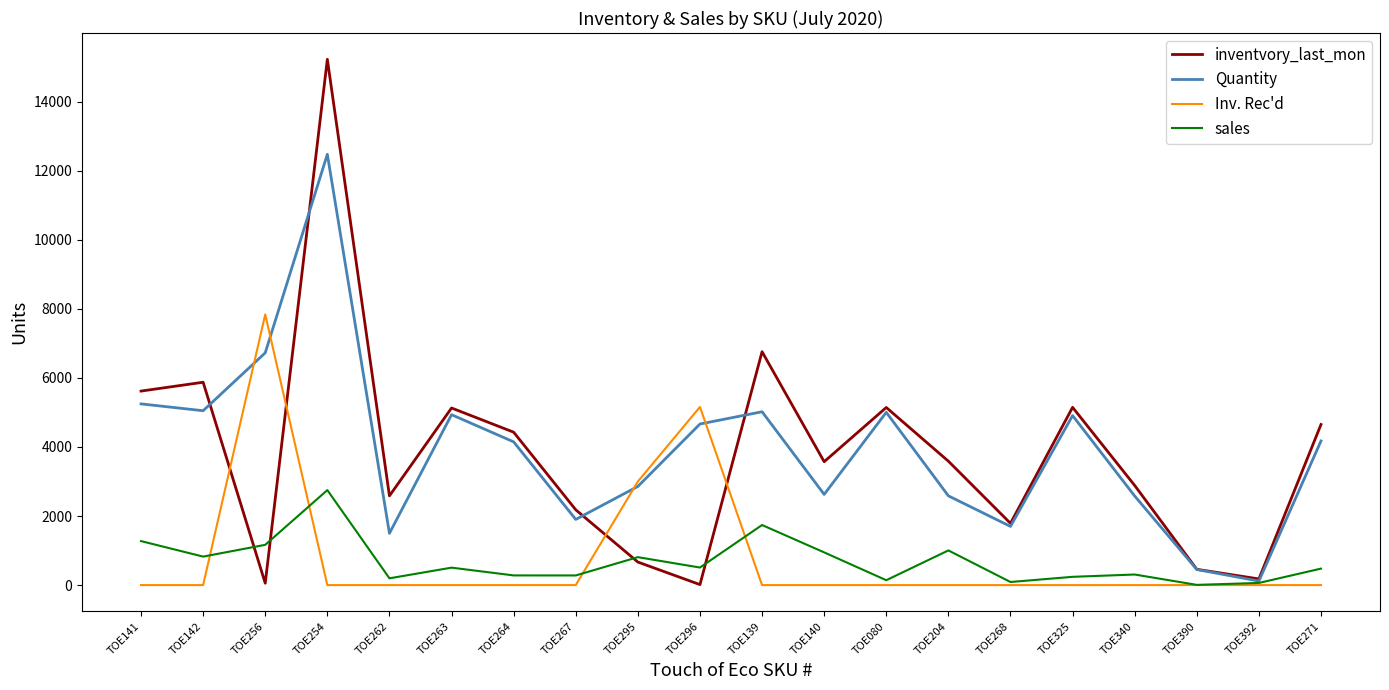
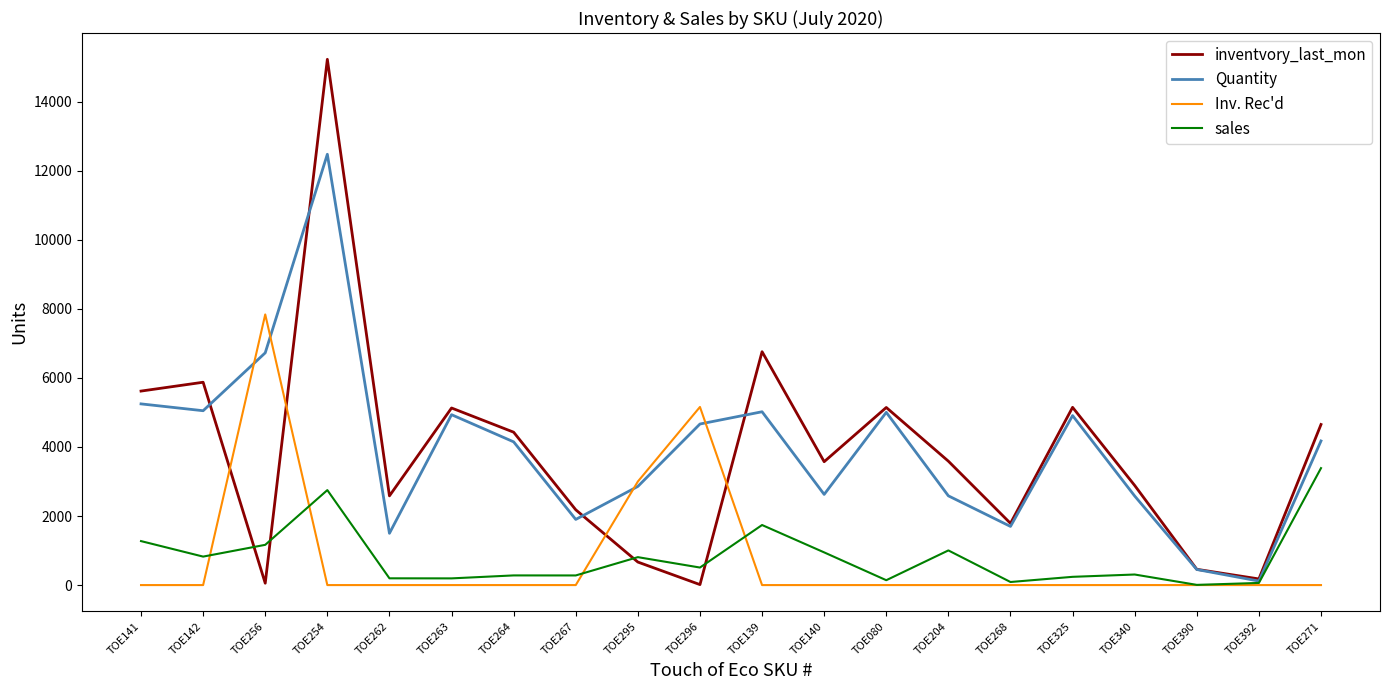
sales, TOE263: 500 -> 200
sales, TOE271: 500 -> 3400
